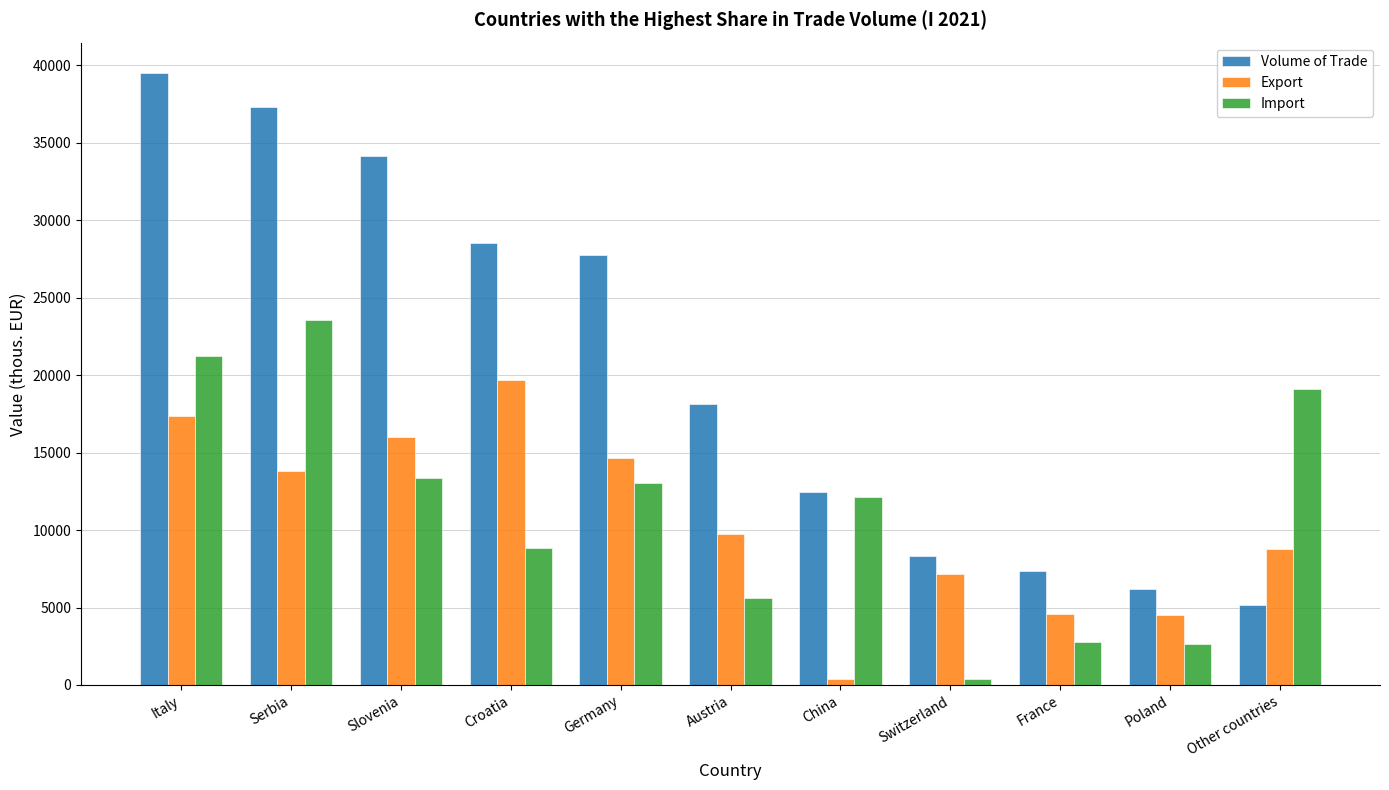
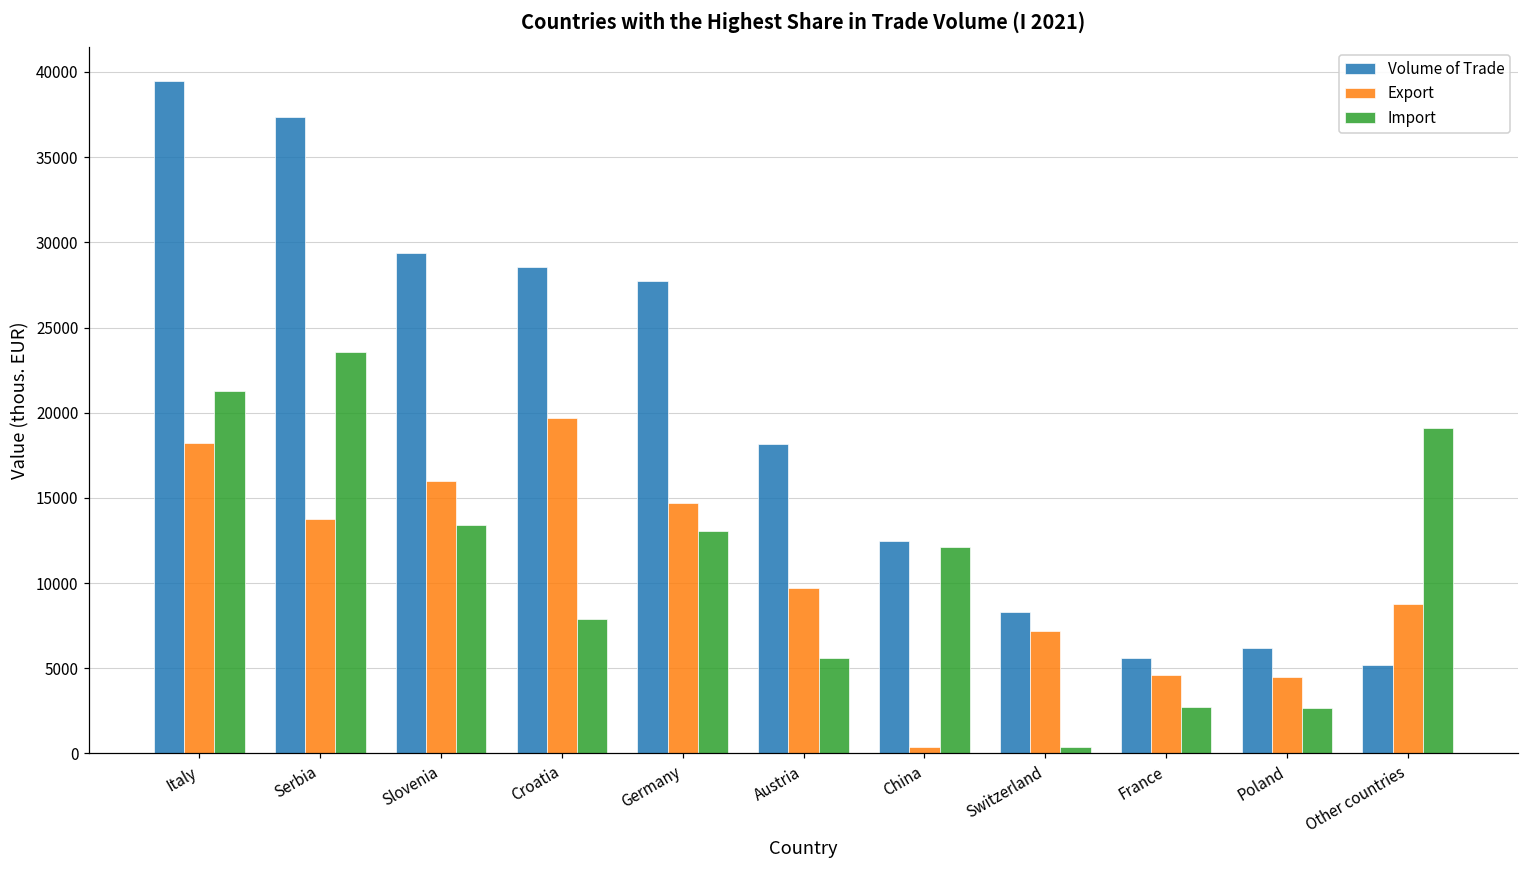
Export, Italy: 17400 -> 18200
Volume of Trade, Slovenia: 34100 -> 29400
Import, Croatia: 8800 -> 7900
Volume of Trade, France: 7400 -> 5600
